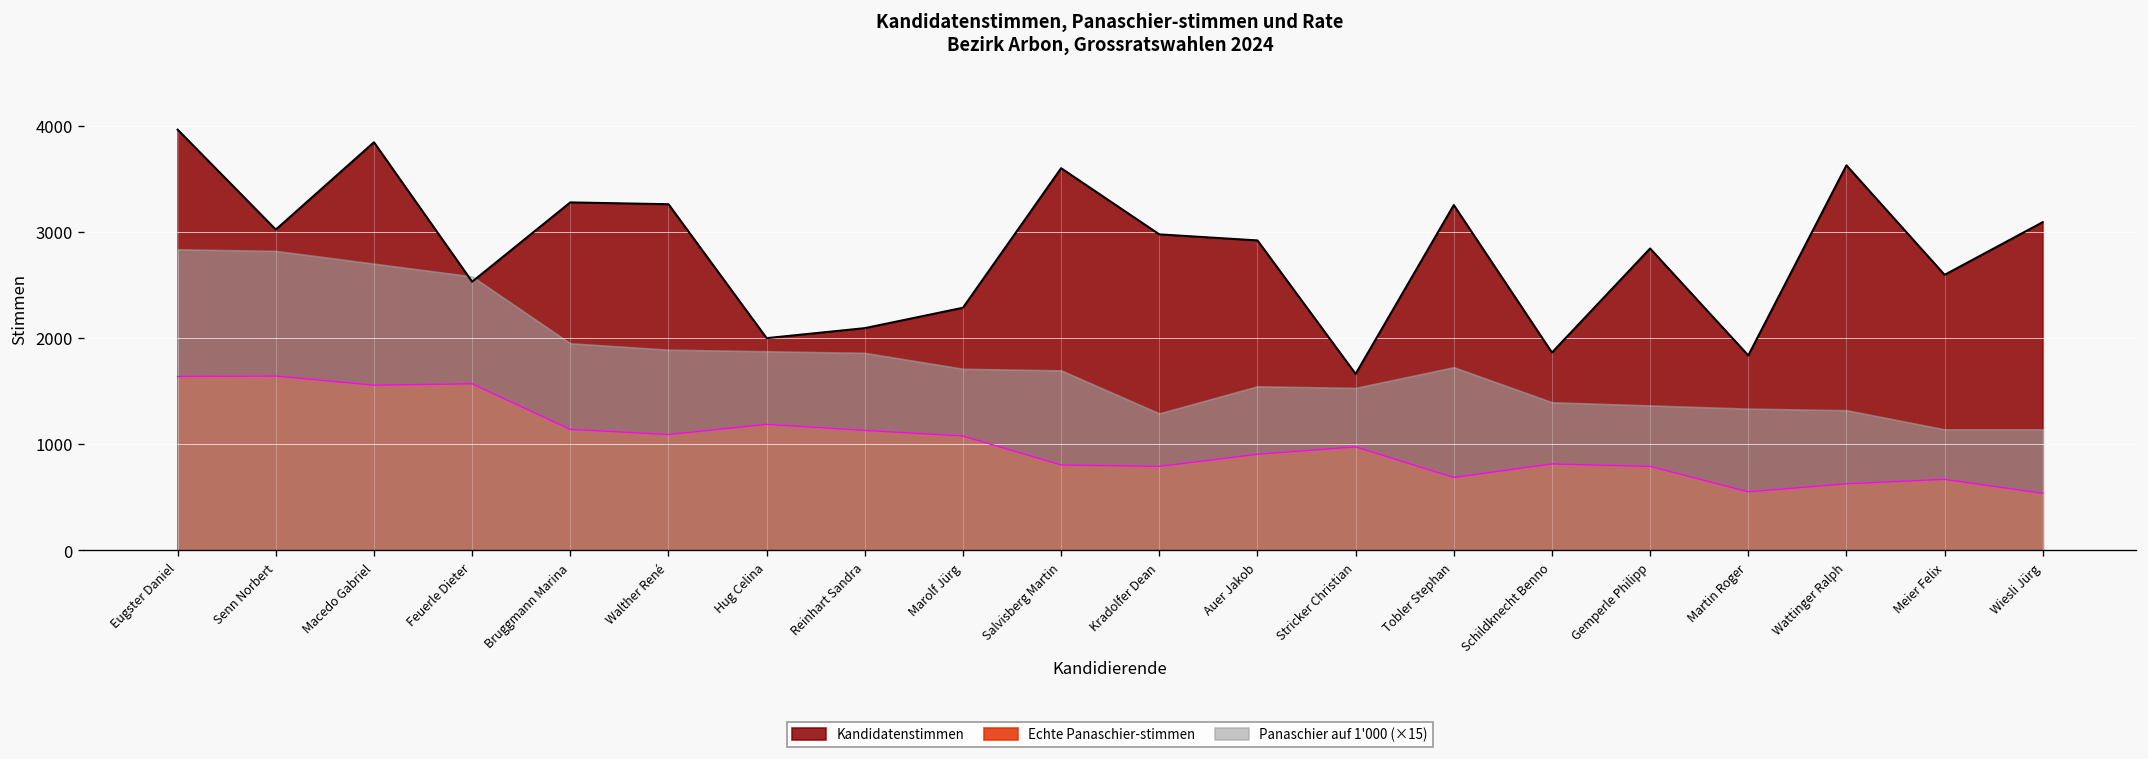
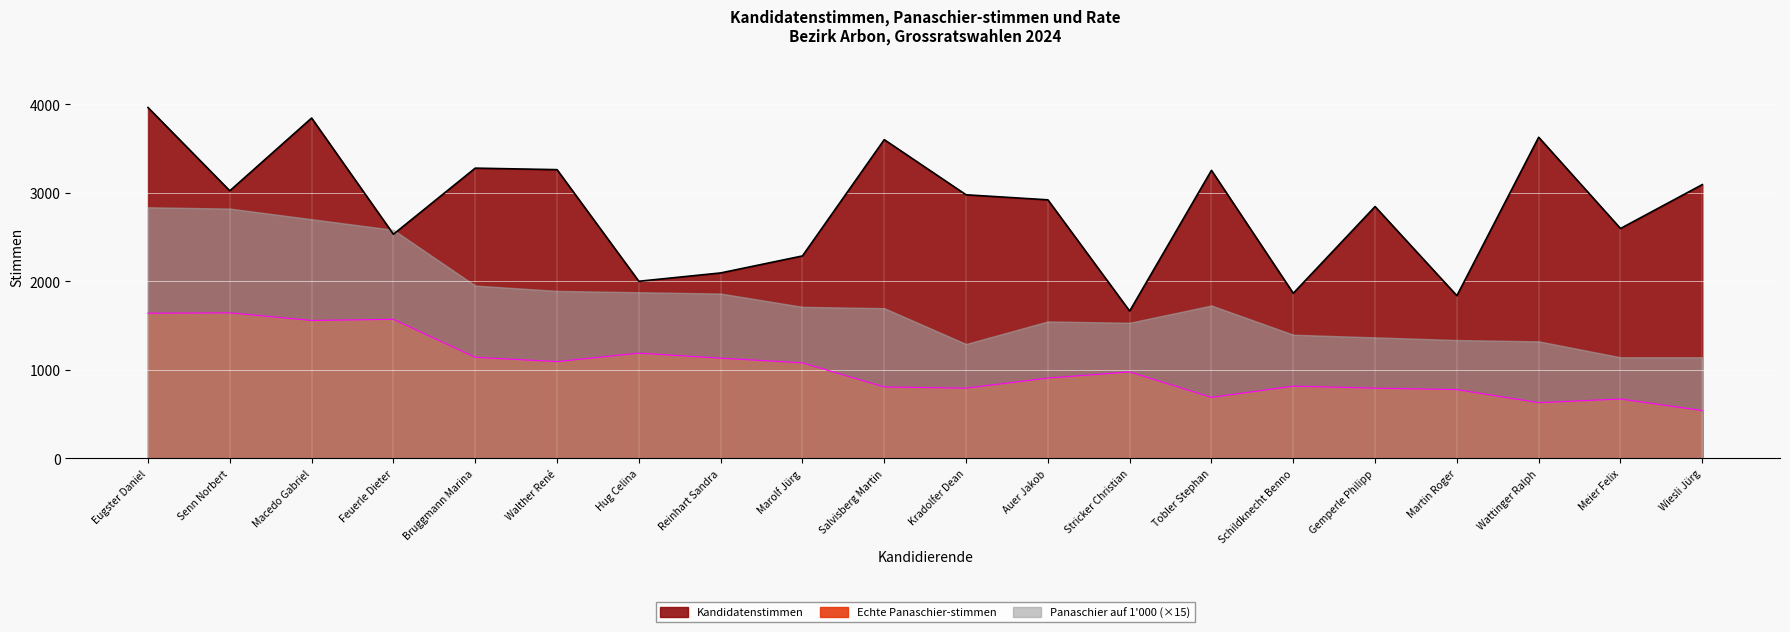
Echte Panaschier-stimmen, Martin Roger: 600 -> 800
